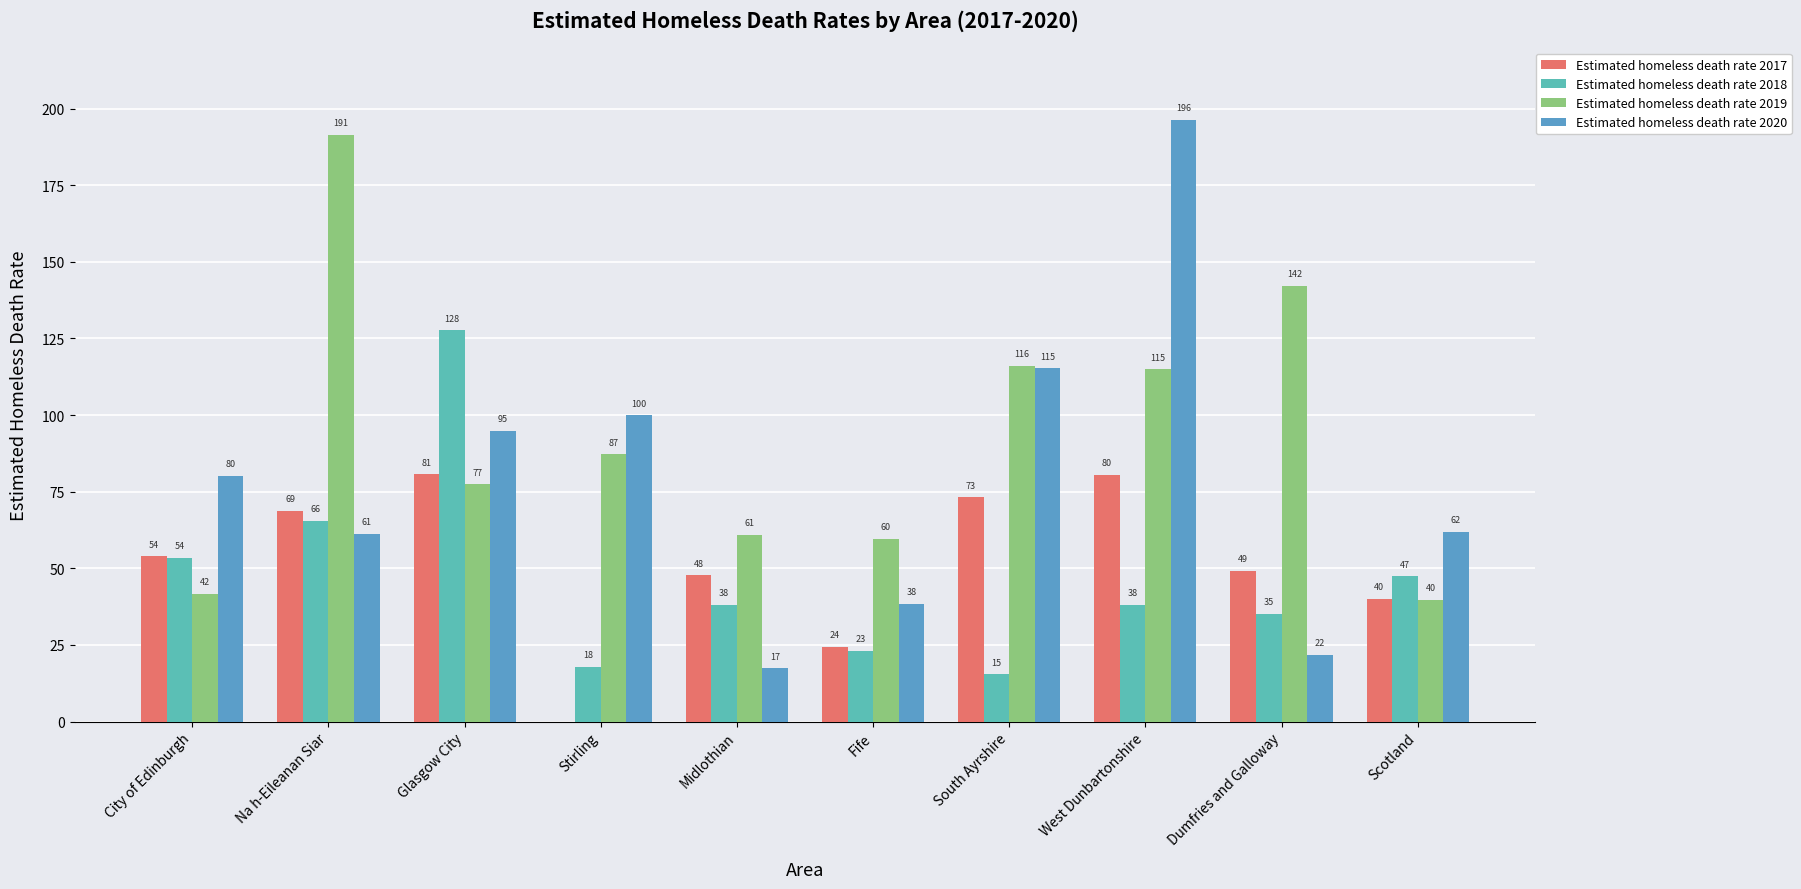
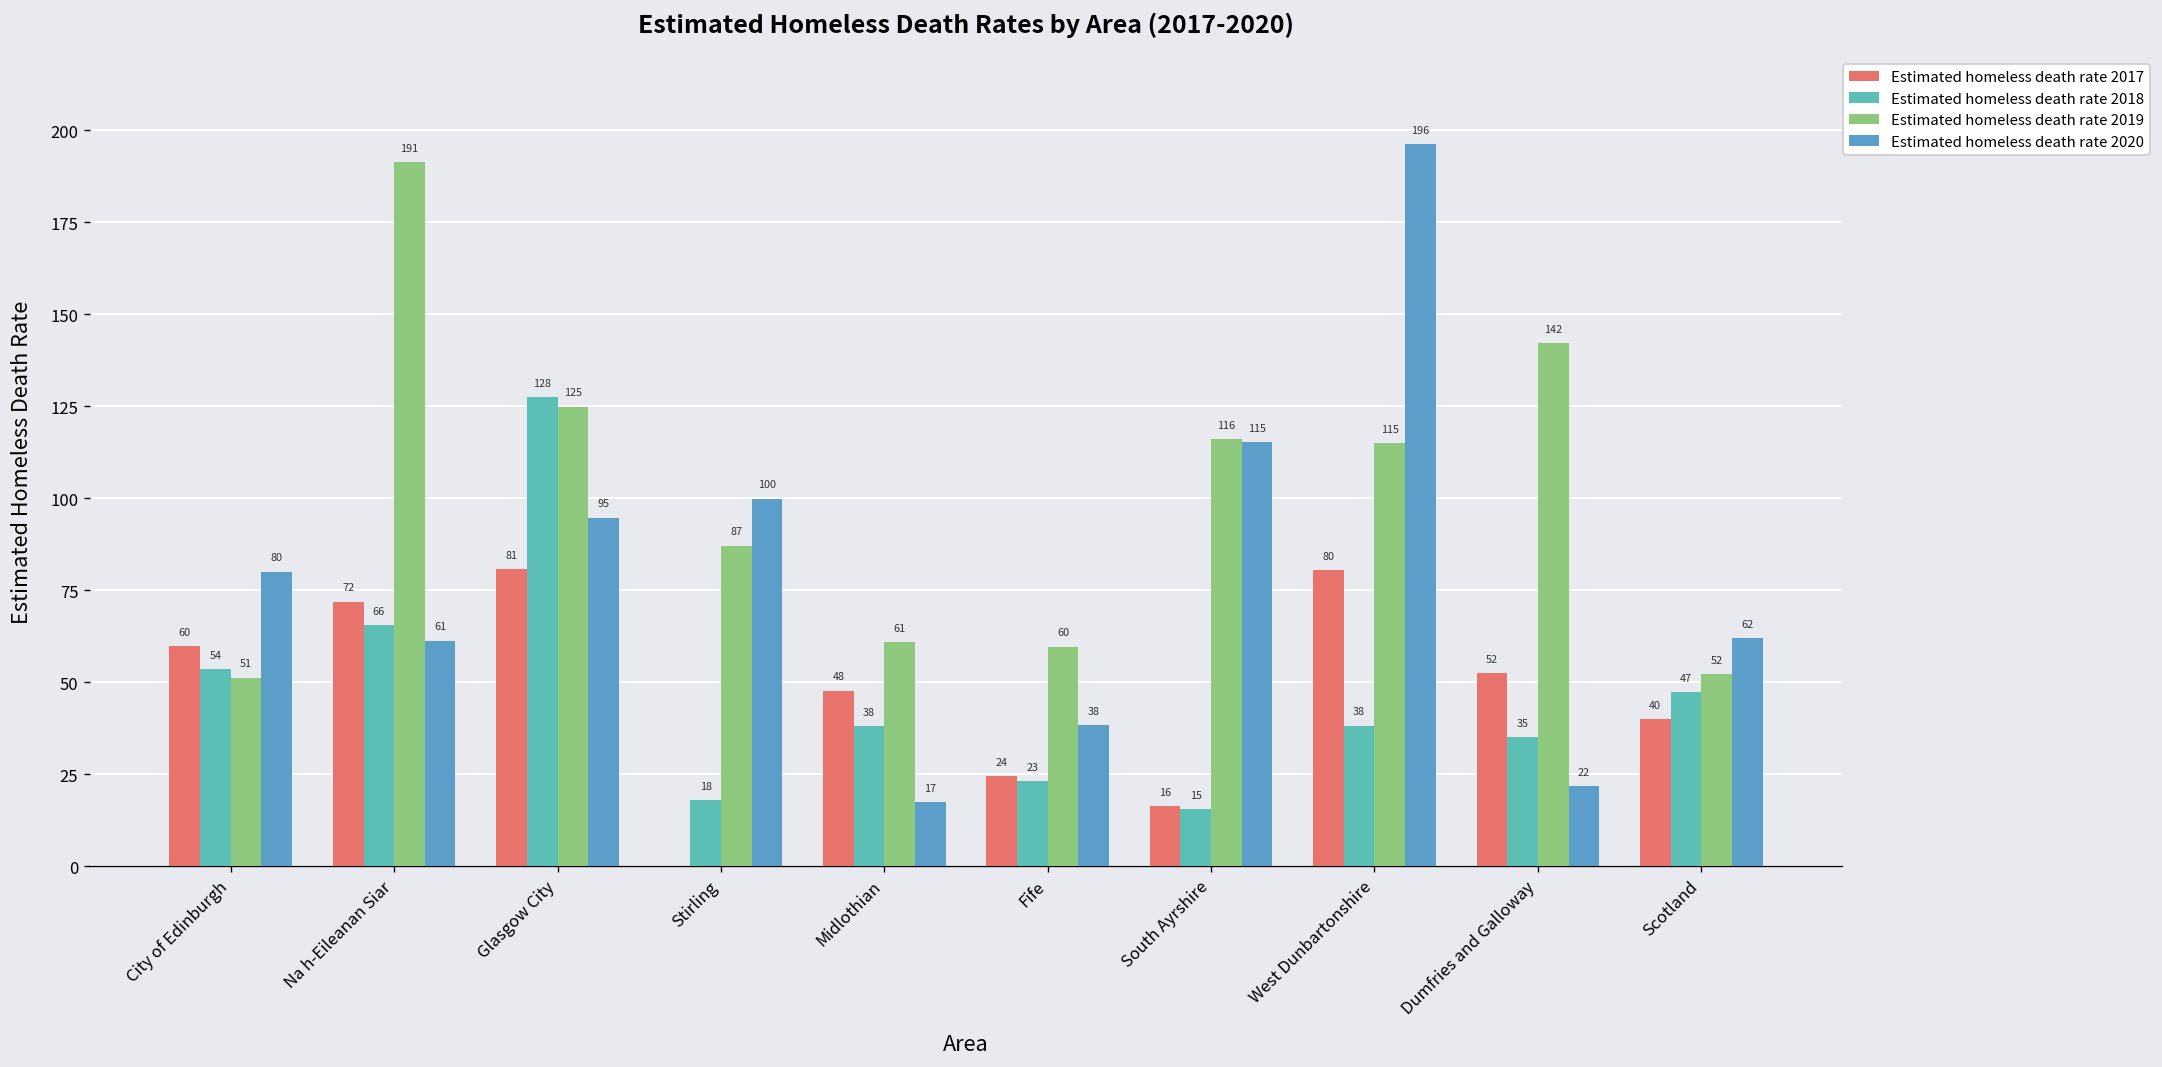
Estimated homeless death rate 2017, City of Edinburgh: 54 -> 60
Estimated homeless death rate 2019, City of Edinburgh: 42 -> 51
Estimated homeless death rate 2017, Na h-Eileanan Siar: 69 -> 72
Estimated homeless death rate 2019, Glasgow City: 77 -> 125
Estimated homeless death rate 2017, South Ayrshire: 73 -> 16
Estimated homeless death rate 2017, Dumfries and Galloway: 49 -> 52
Estimated homeless death rate 2019, Scotland: 40 -> 52
